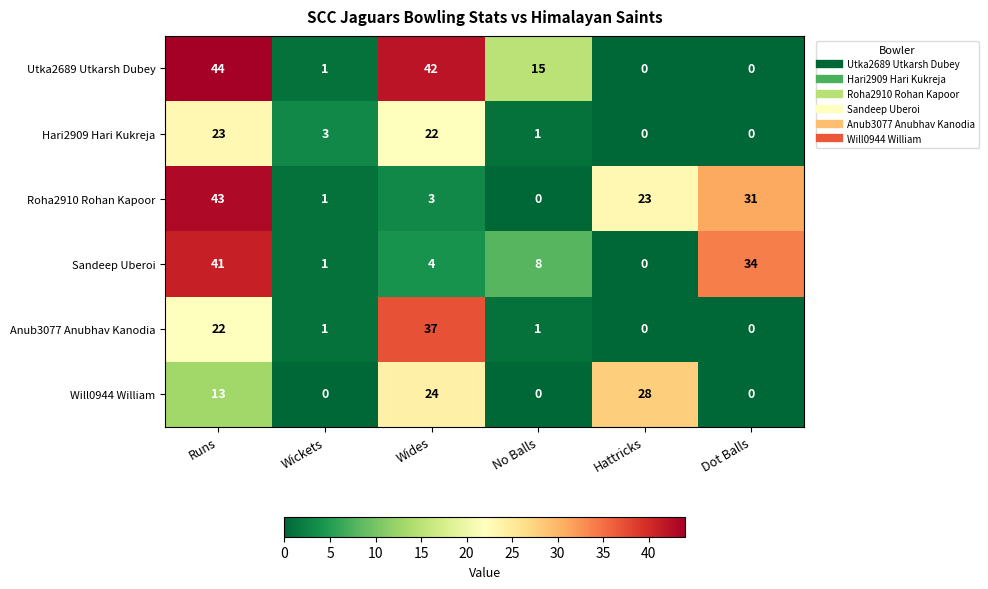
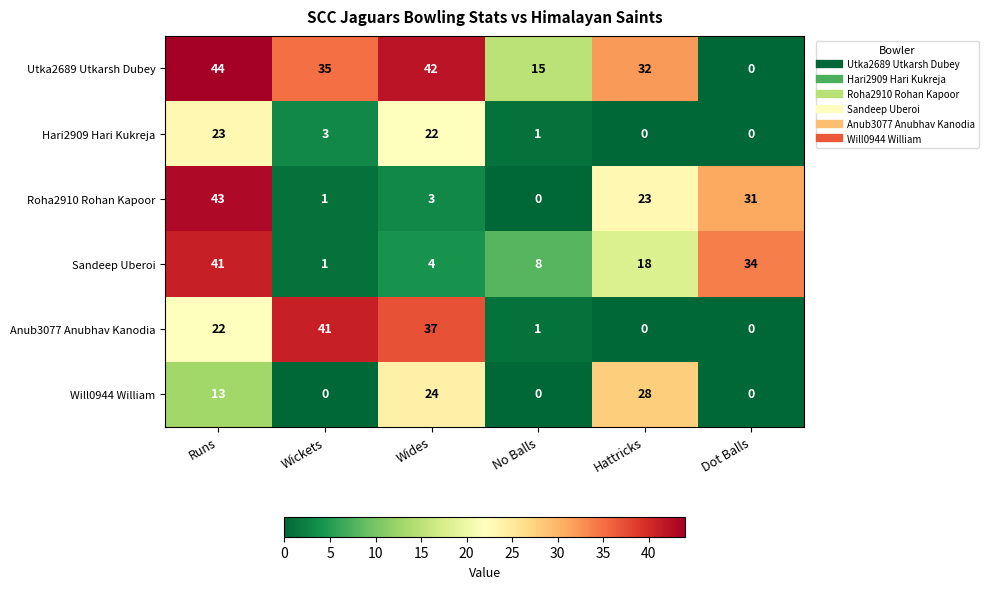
Utka2689 Utkarsh Dubey, Wickets: 1 -> 35
Utka2689 Utkarsh Dubey, Hattricks: 0 -> 32
Sandeep Uberoi, Hattricks: 0 -> 18
Anub3077 Anubhav Kanodia, Wickets: 1 -> 41
